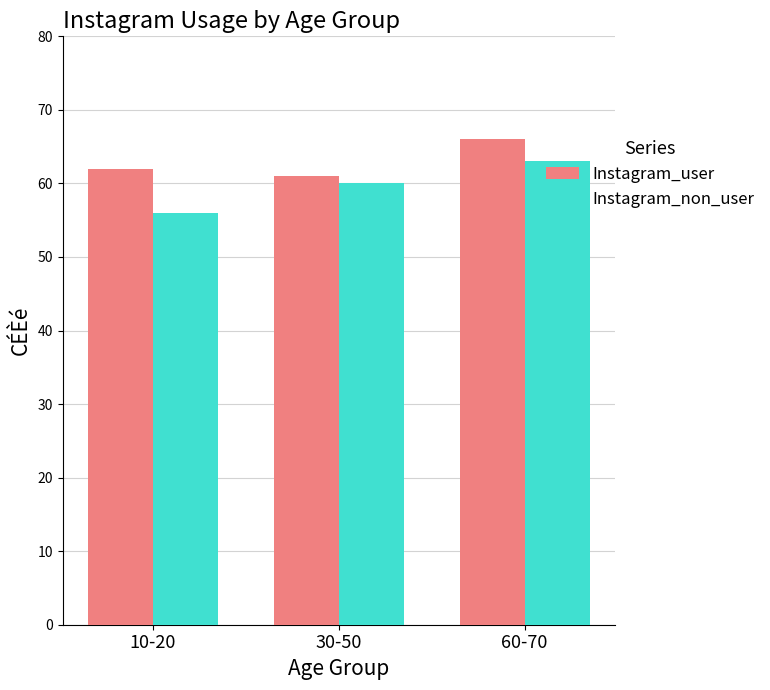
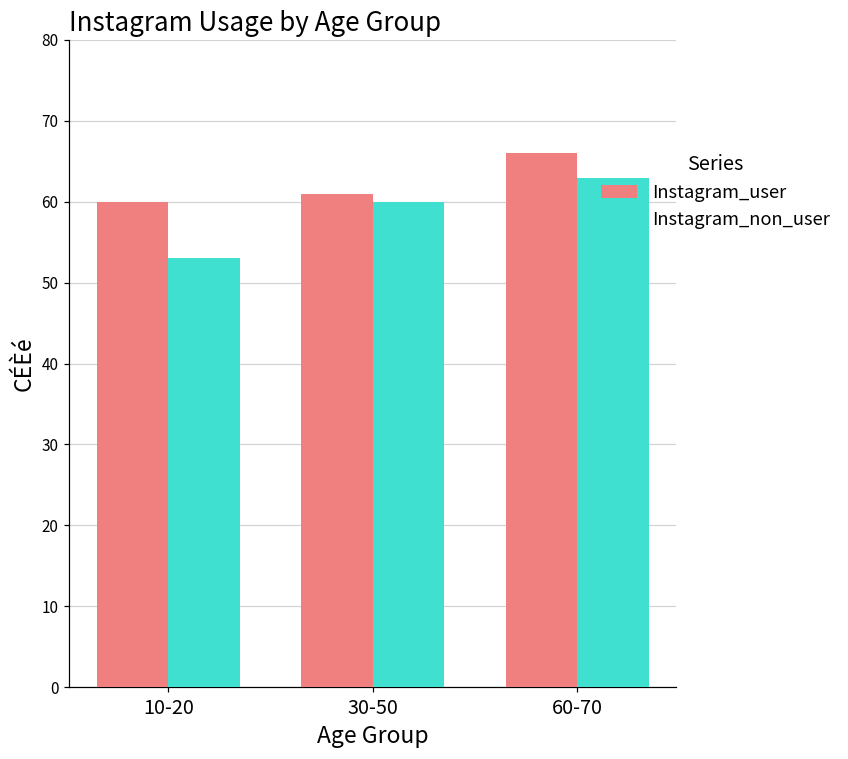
Instagram_user, 10-20: 62 -> 60
Instagram_non_user, 10-20: 56 -> 53
